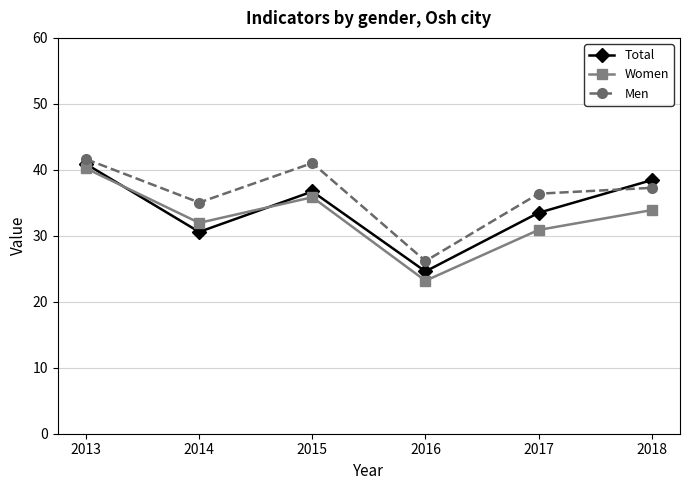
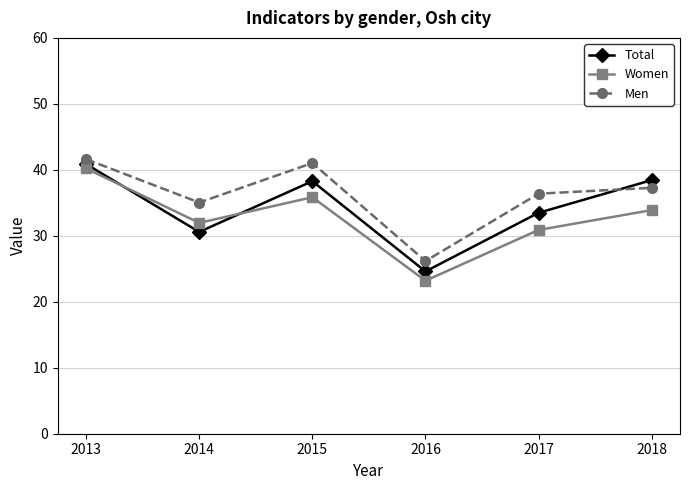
Total, 2015: 37 -> 38
